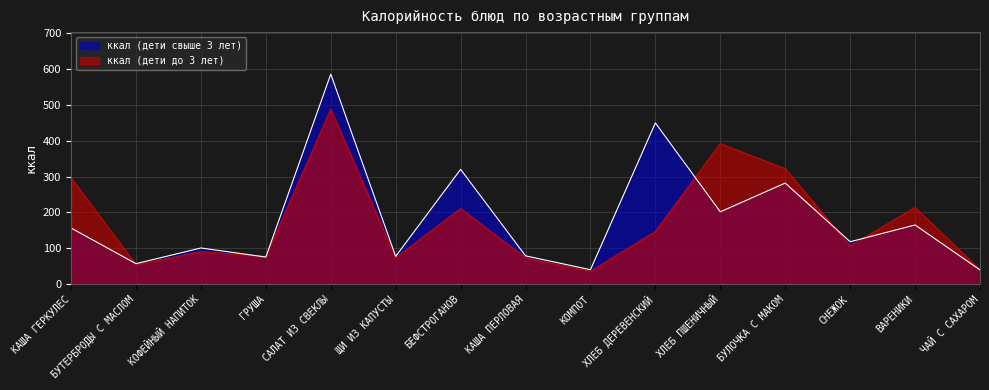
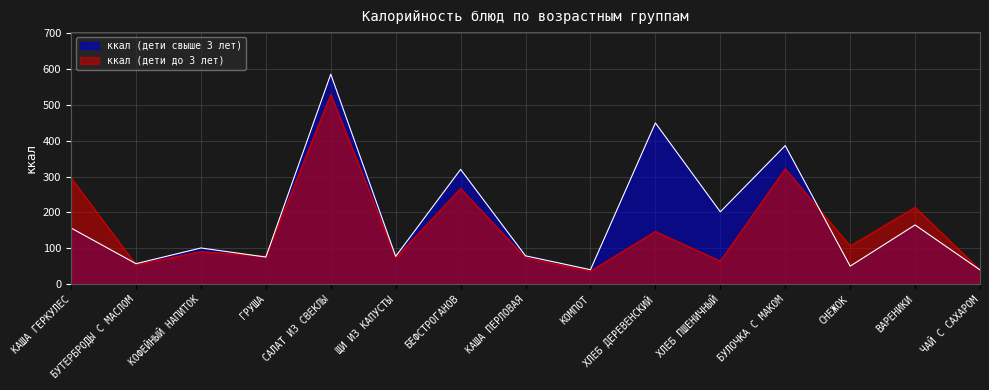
ккал (дети до 3 лет), САЛАТ ИЗ СВЕКЛЫ: 490 -> 530
ккал (дети до 3 лет), БЕФСТРОГАНОВ: 210 -> 270
ккал (дети до 3 лет), ХЛЕБ ПШЕНИЧНЫЙ: 390 -> 60
ккал (дети свыше 3 лет), БУЛОЧКА С МАКОМ: 280 -> 390
ккал (дети свыше 3 лет), СНЕЖОК: 120 -> 50
